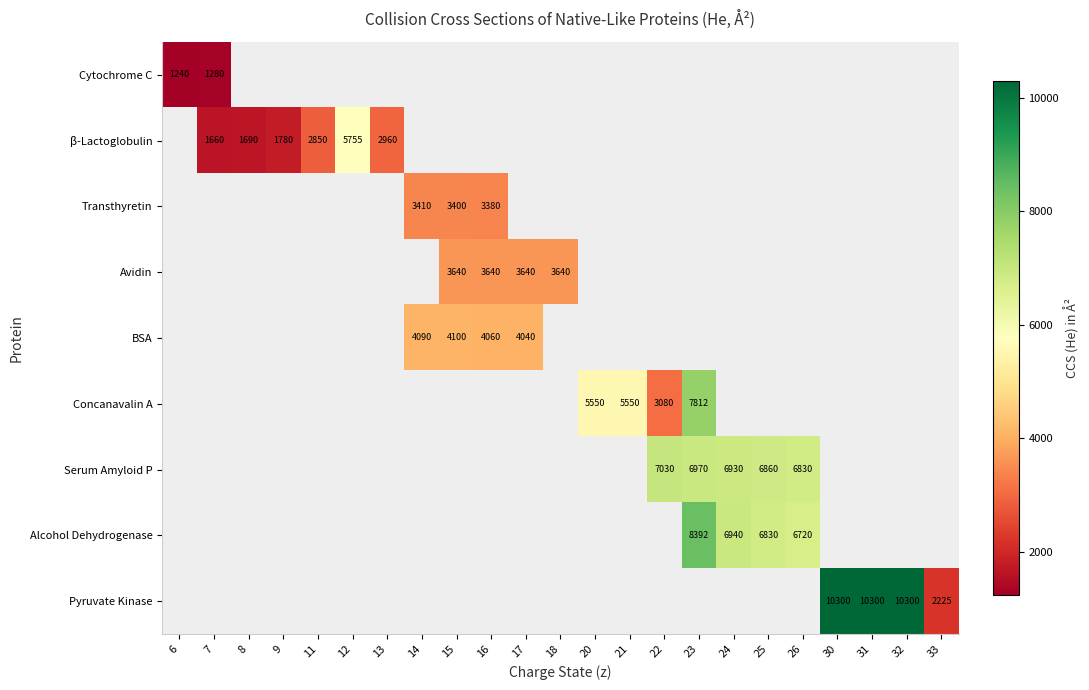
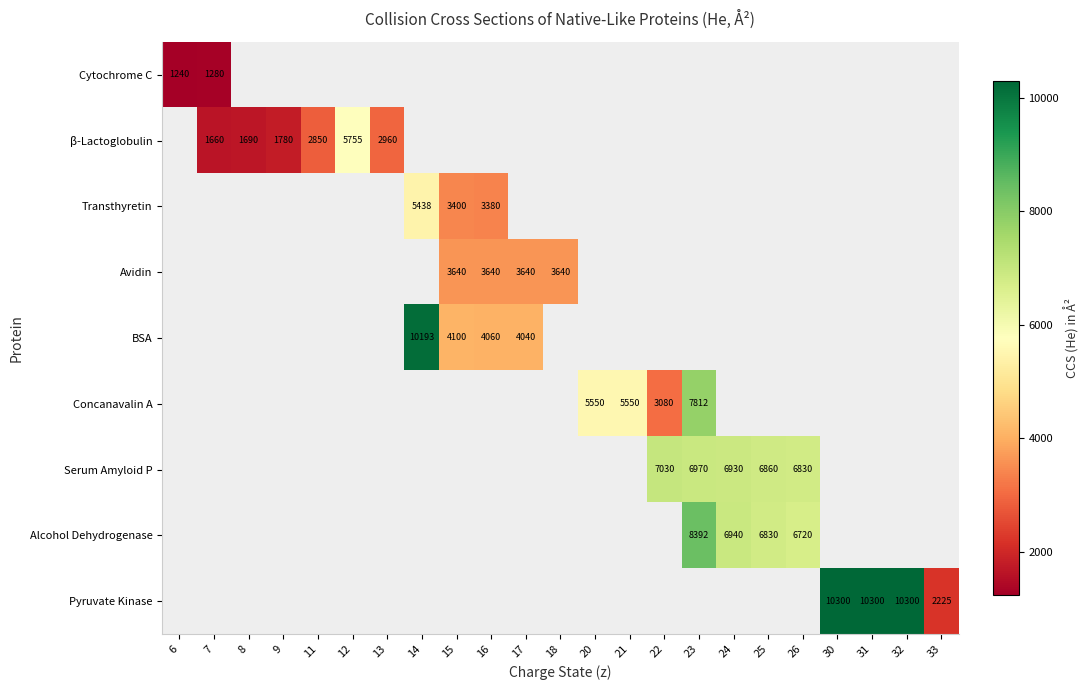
Transthyretin, 14: 3410 -> 5438
BSA, 14: 4090 -> 10193
